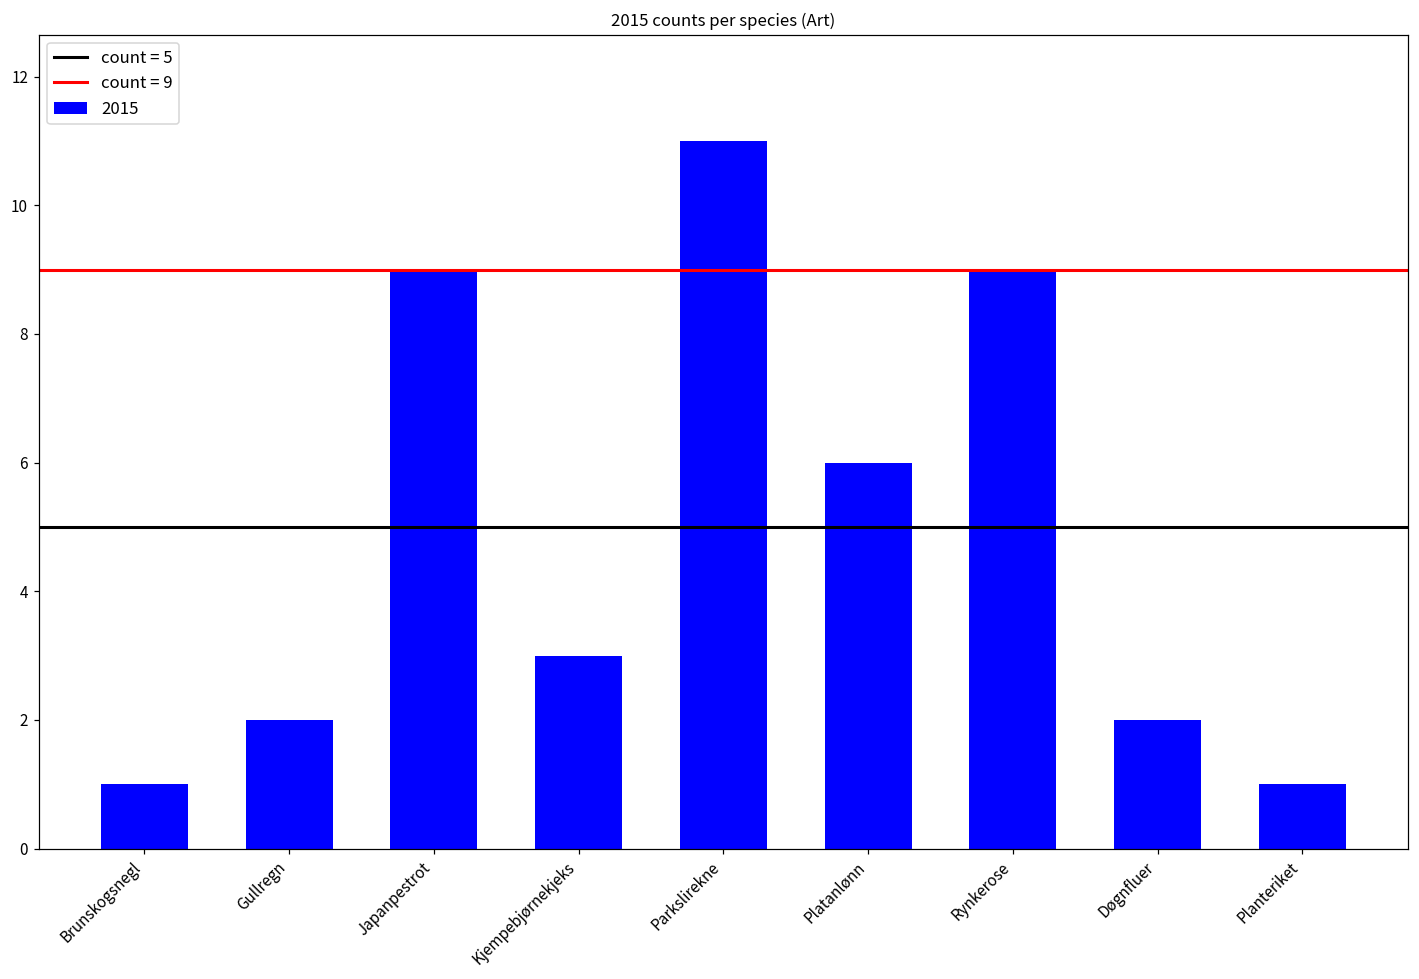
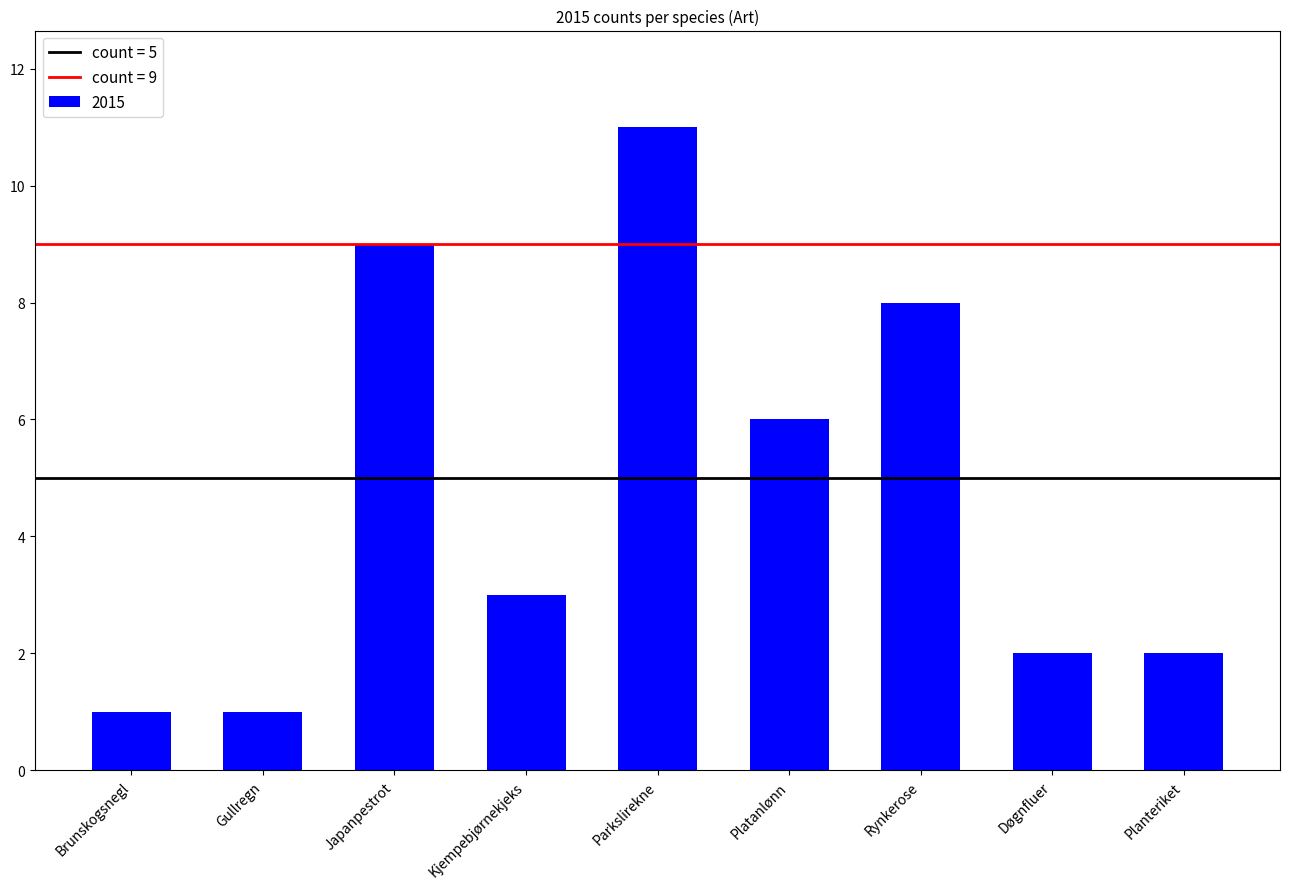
Gullregn: 2 -> 1
Rynkerose: 9 -> 8
Planteriket: 1 -> 2
